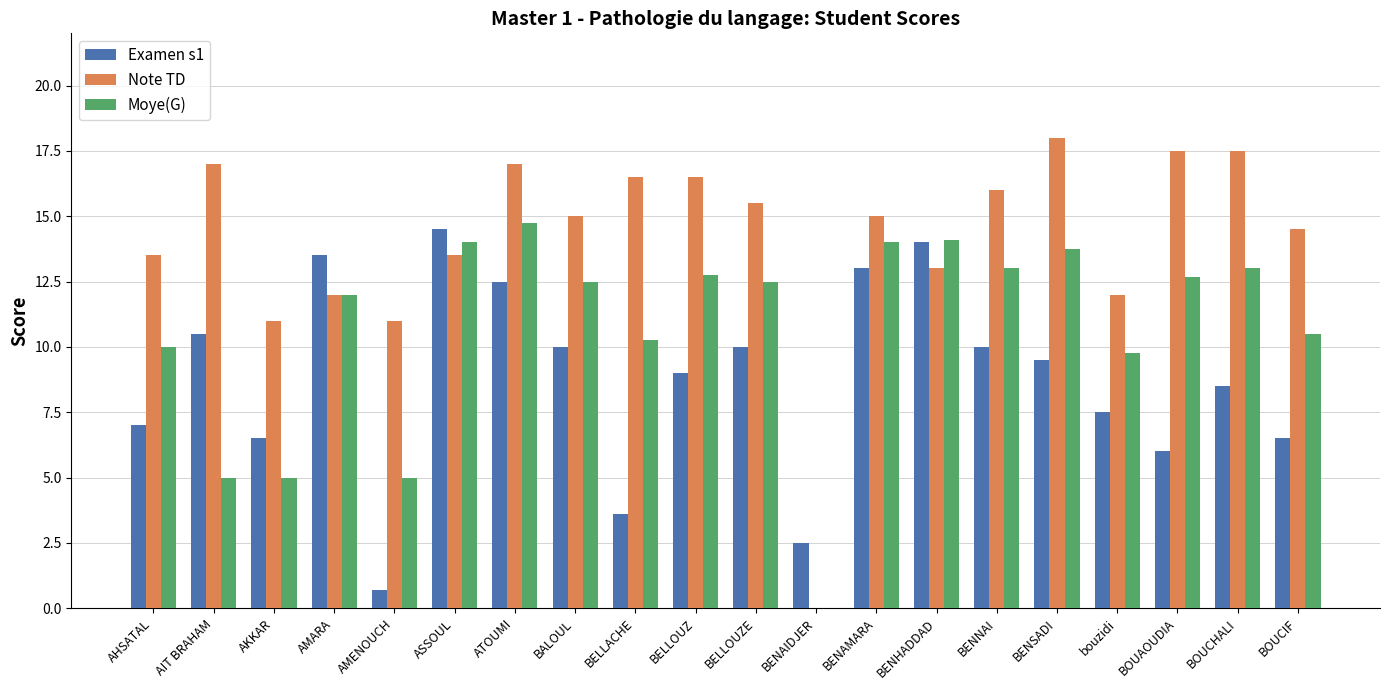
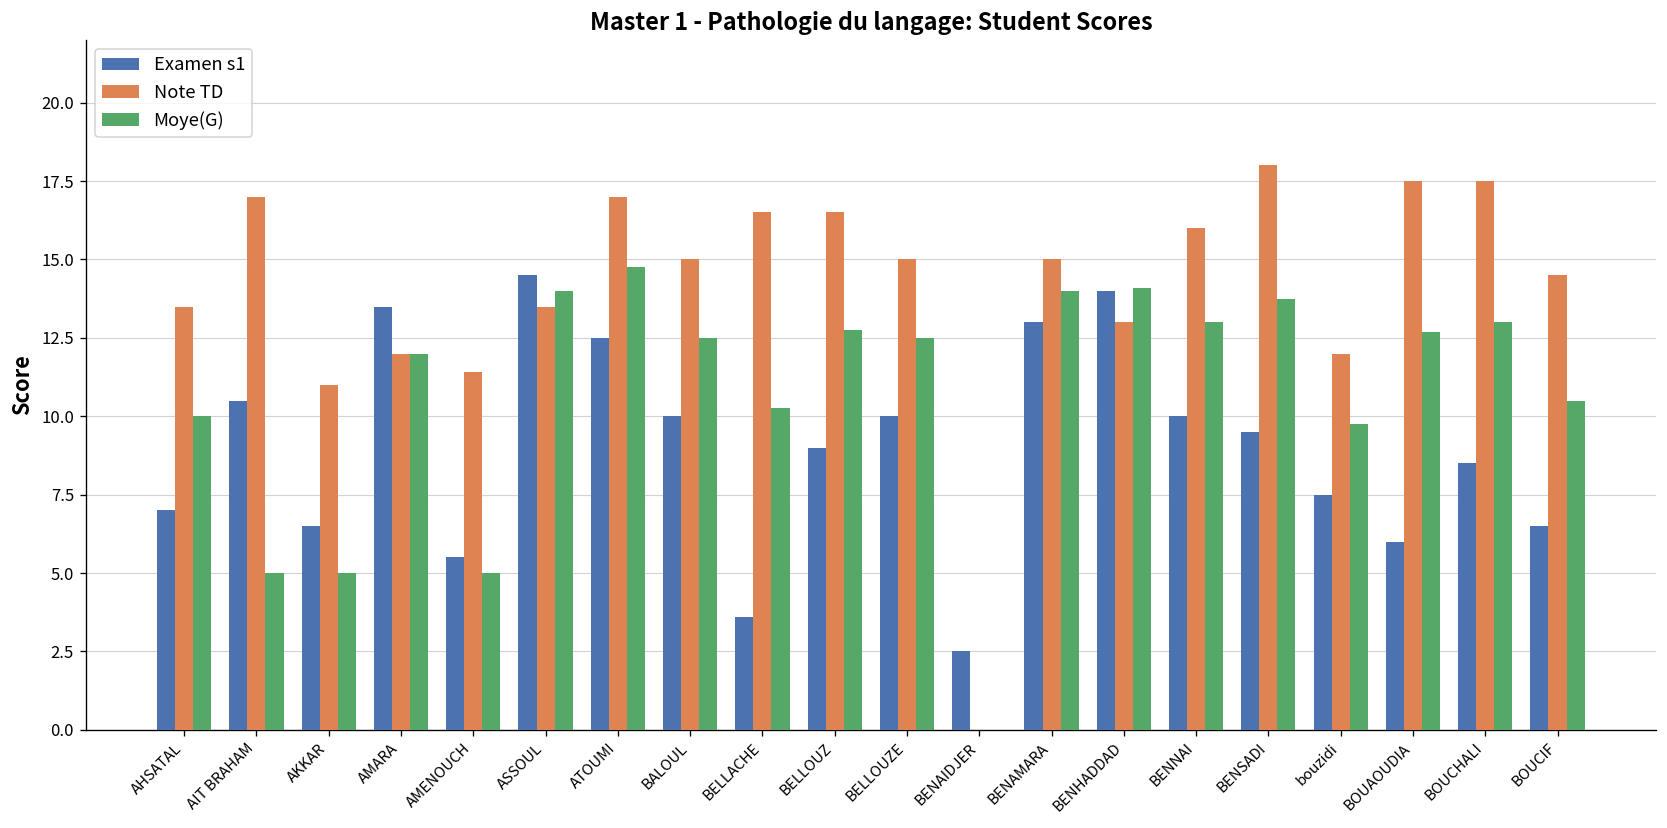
Examen s1, AMENOUCH: 0.7 -> 5.5
Note TD, AMENOUCH: 11.0 -> 11.4
Note TD, BELLOUZE: 15.5 -> 15.0
